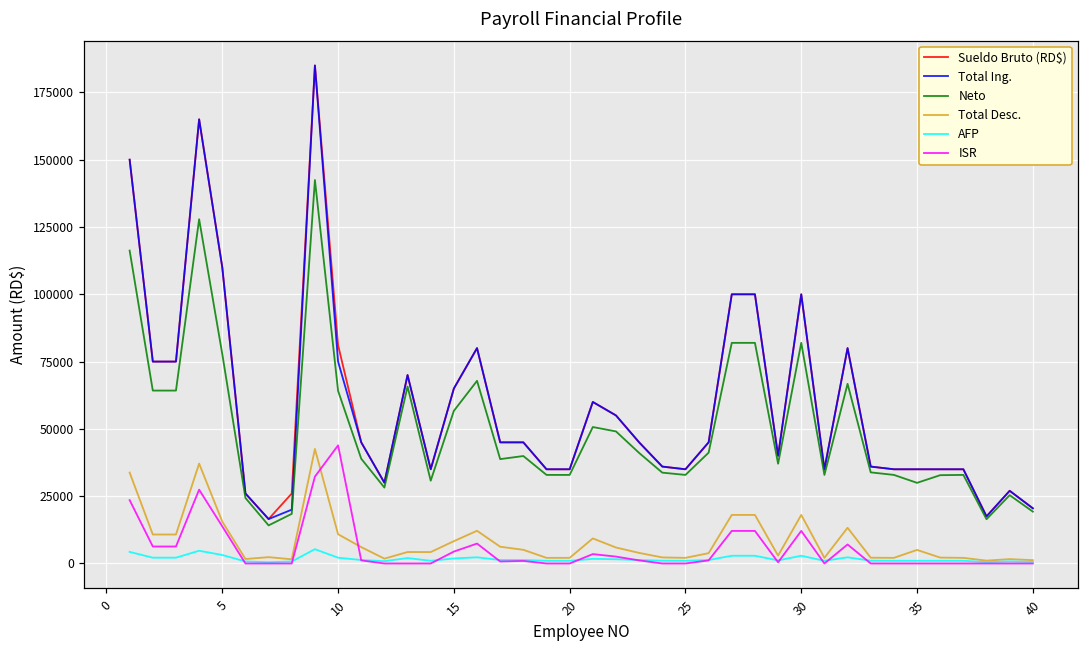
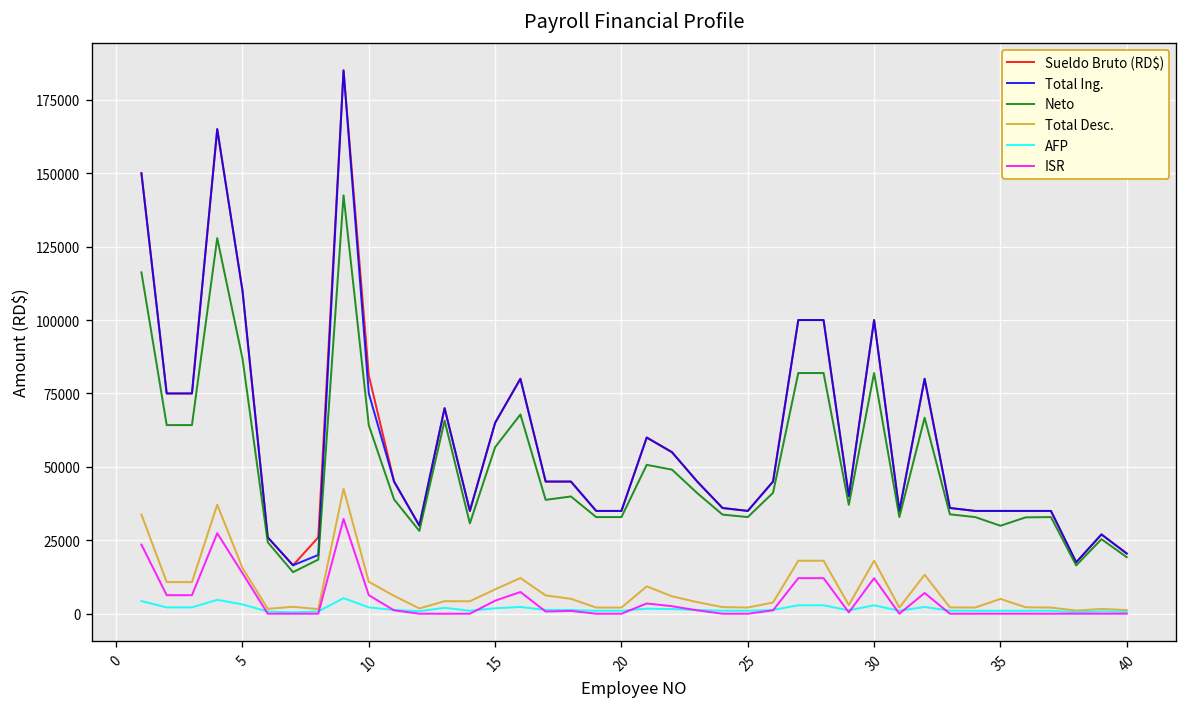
Neto, 5: 78000 -> 87000
ISR, 10: 44000 -> 6000
